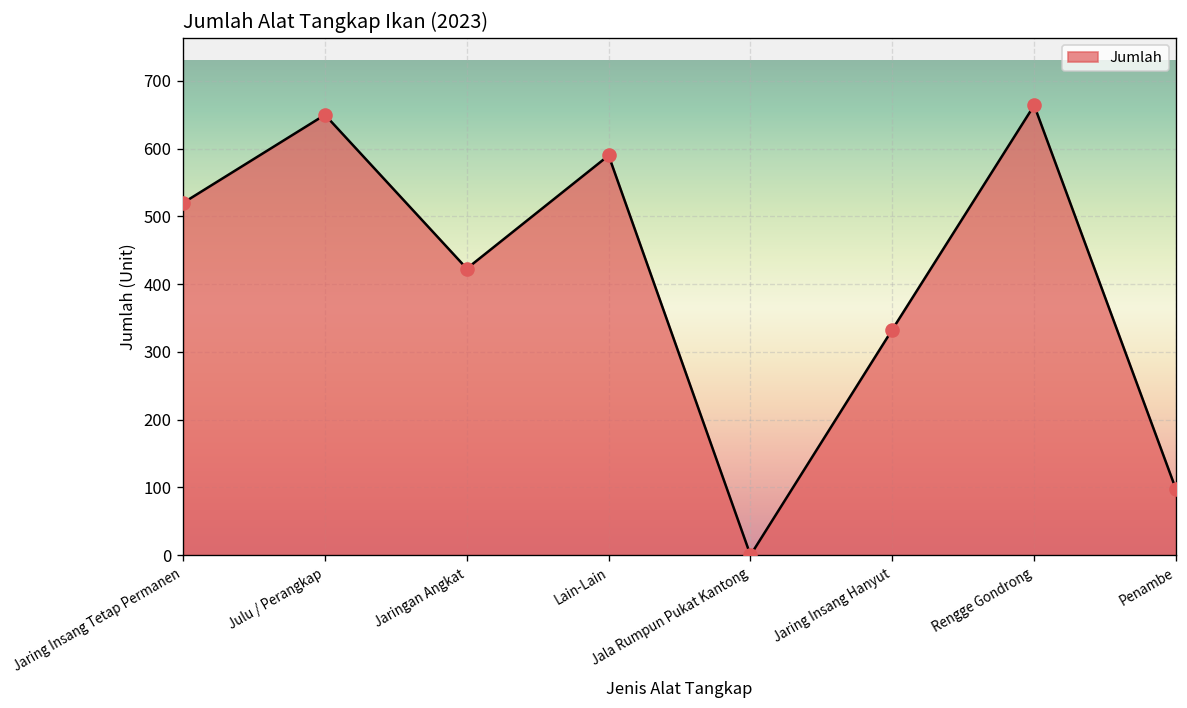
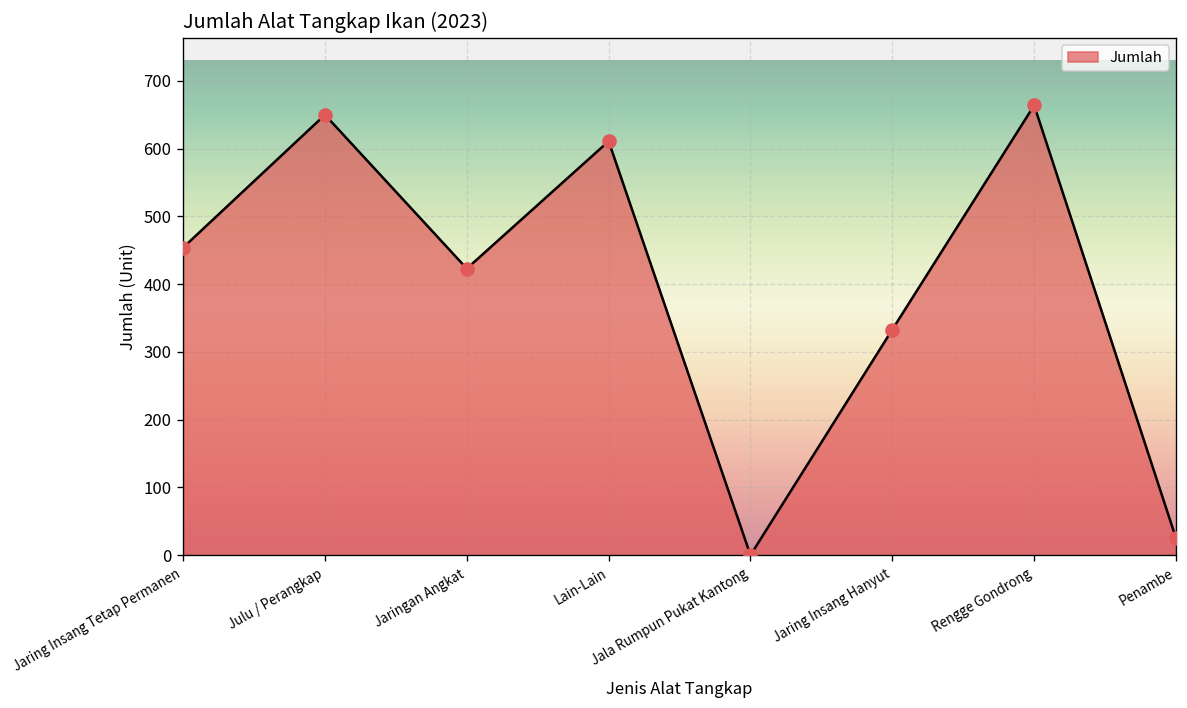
Jaring Insang Tetap Permanen: 520 -> 450
Lain-Lain: 590 -> 610
Penambe: 100 -> 30
